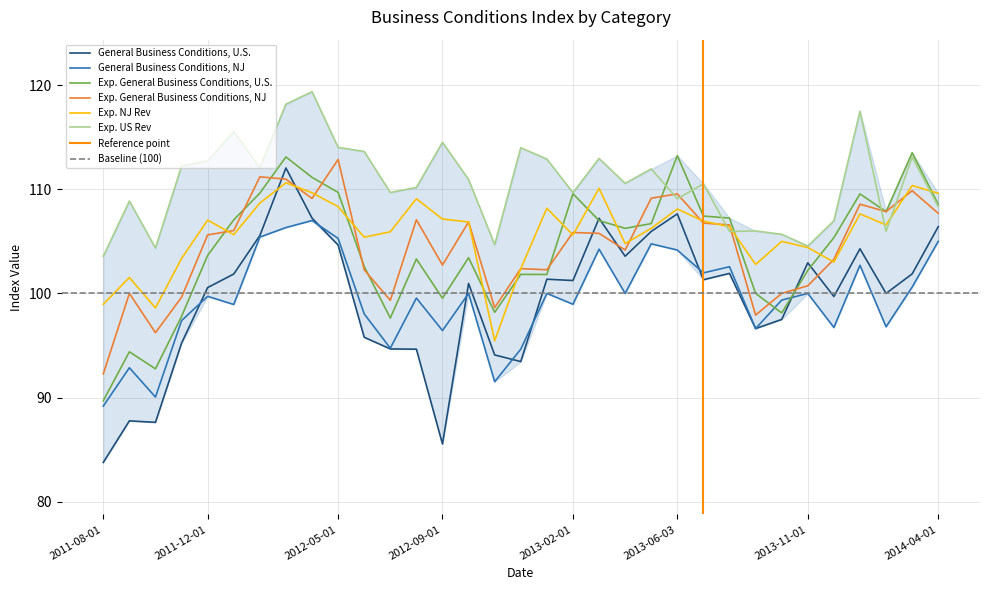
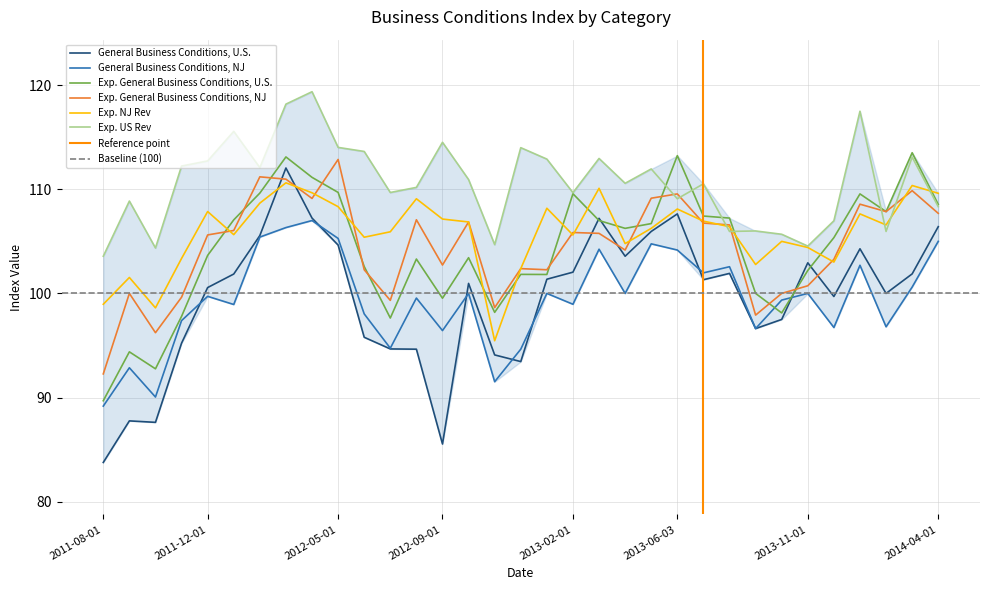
Exp. NJ Rev, 2011-12-01: 107.0 -> 107.9
General Business Conditions, U.S., 2013-02-01: 101.2 -> 102.0
